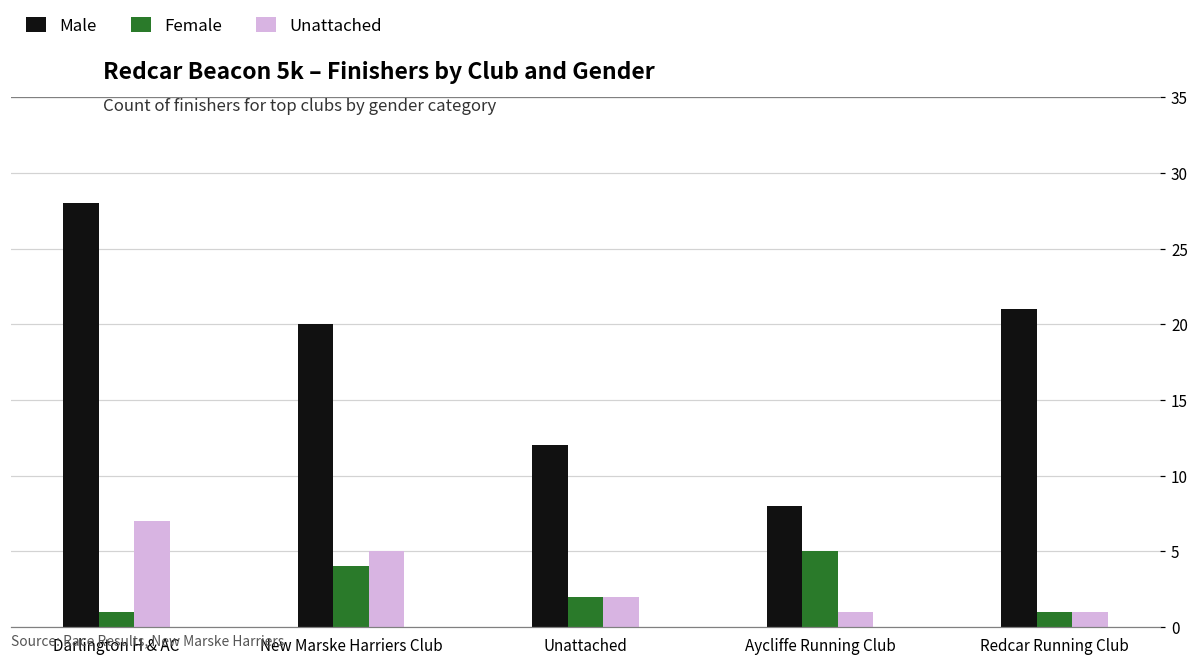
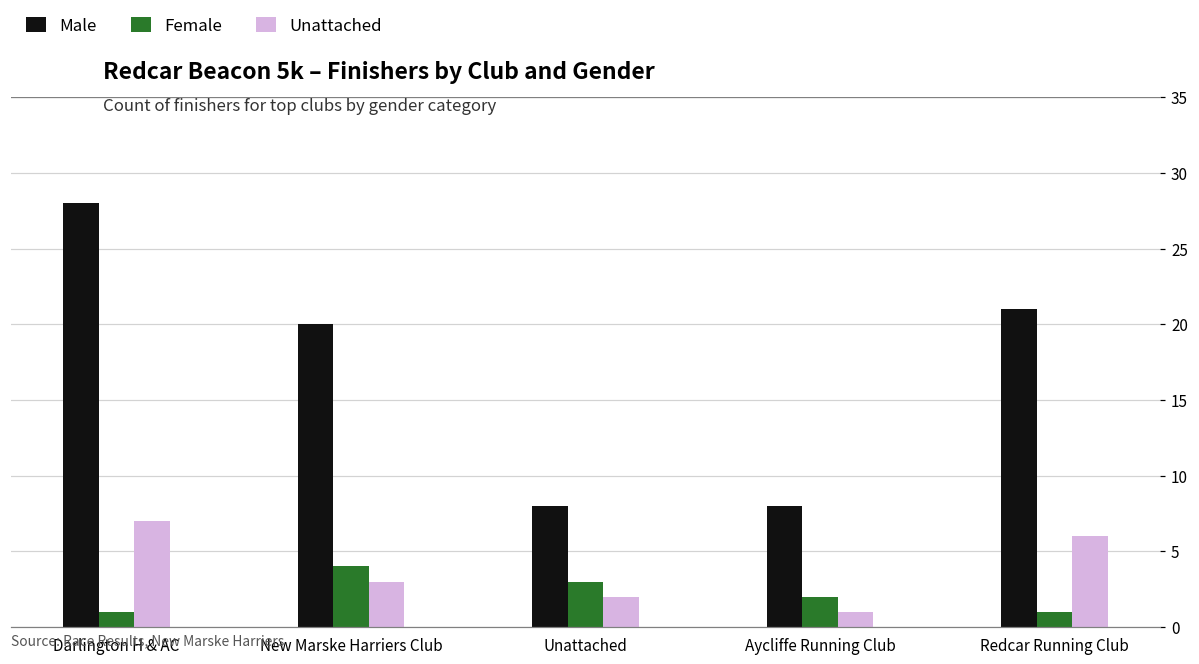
Unattached, New Marske Harriers Club: 5 -> 3
Male, Unattached: 12 -> 8
Female, Unattached: 2 -> 3
Female, Aycliffe Running Club: 5 -> 2
Unattached, Redcar Running Club: 1 -> 6
